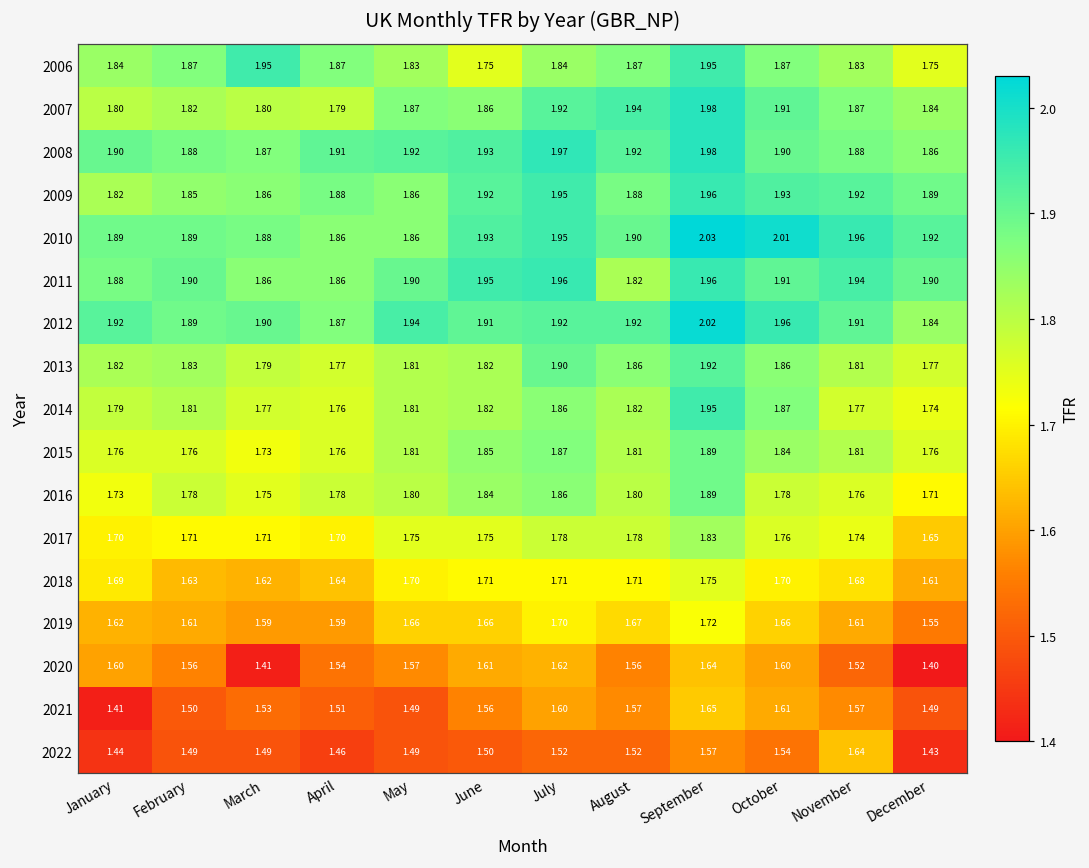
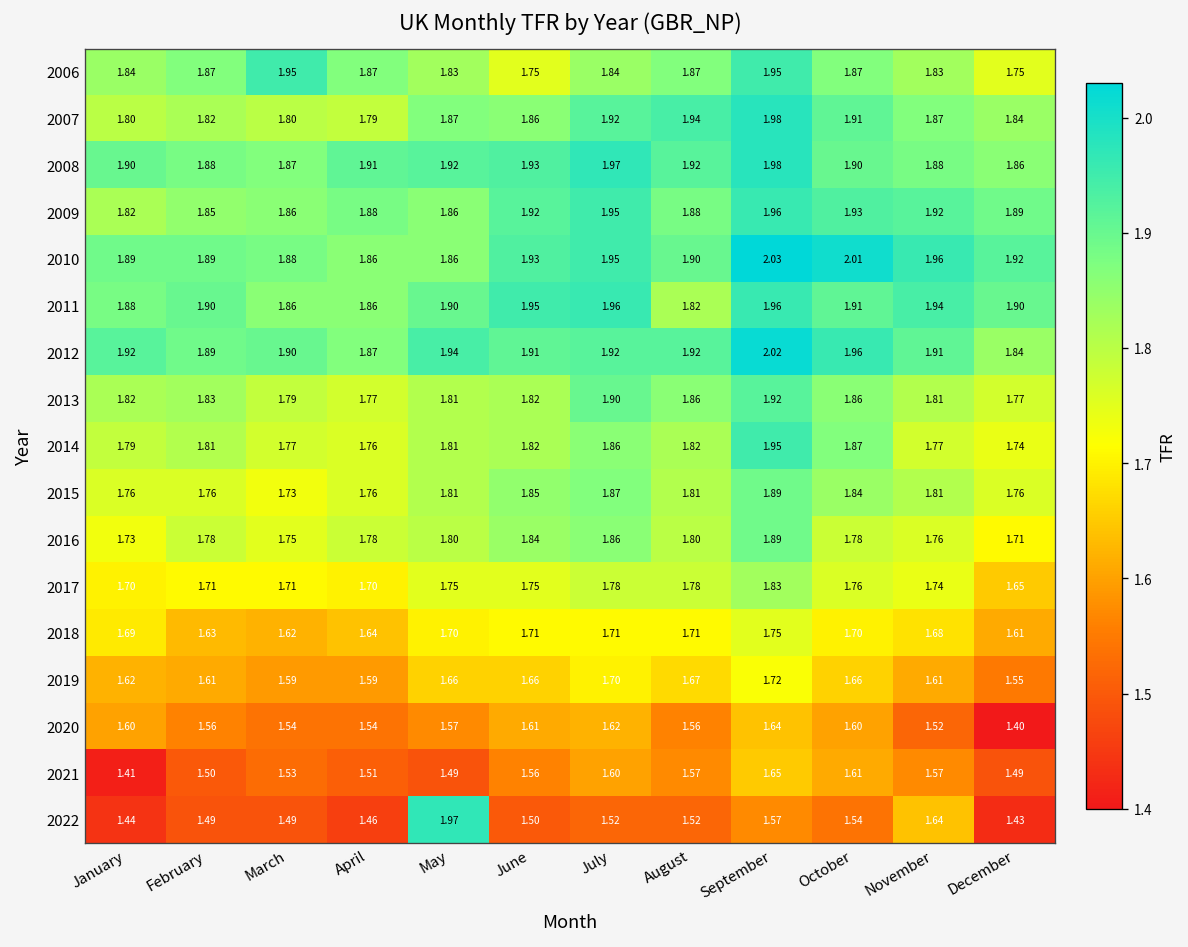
2020, March: 1.41 -> 1.54
2022, May: 1.49 -> 1.97
